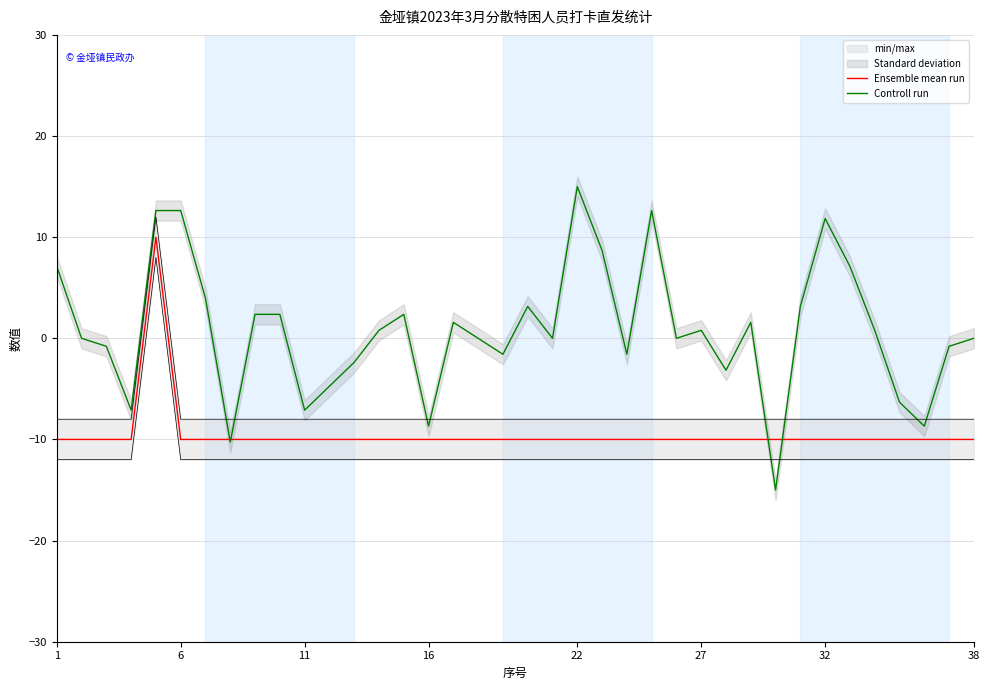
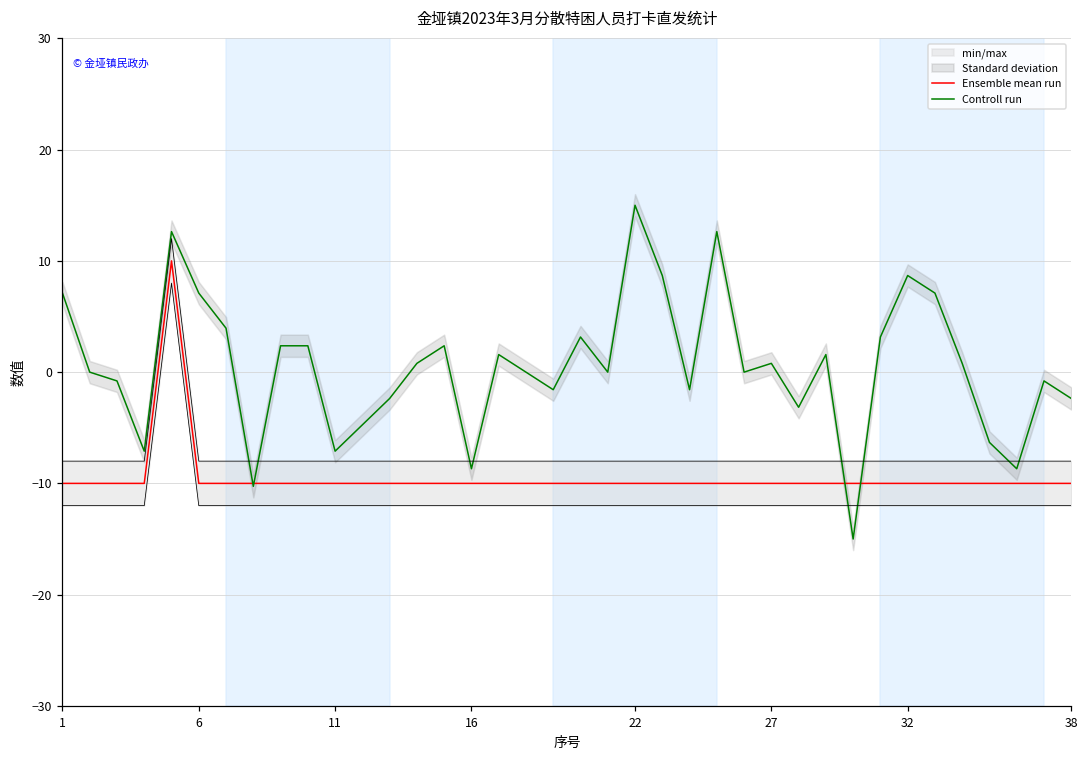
Controll run, 6: 12.6 -> 7.1
Controll run, 32: 11.8 -> 8.7
Controll run, 38: 0.0 -> -2.4
